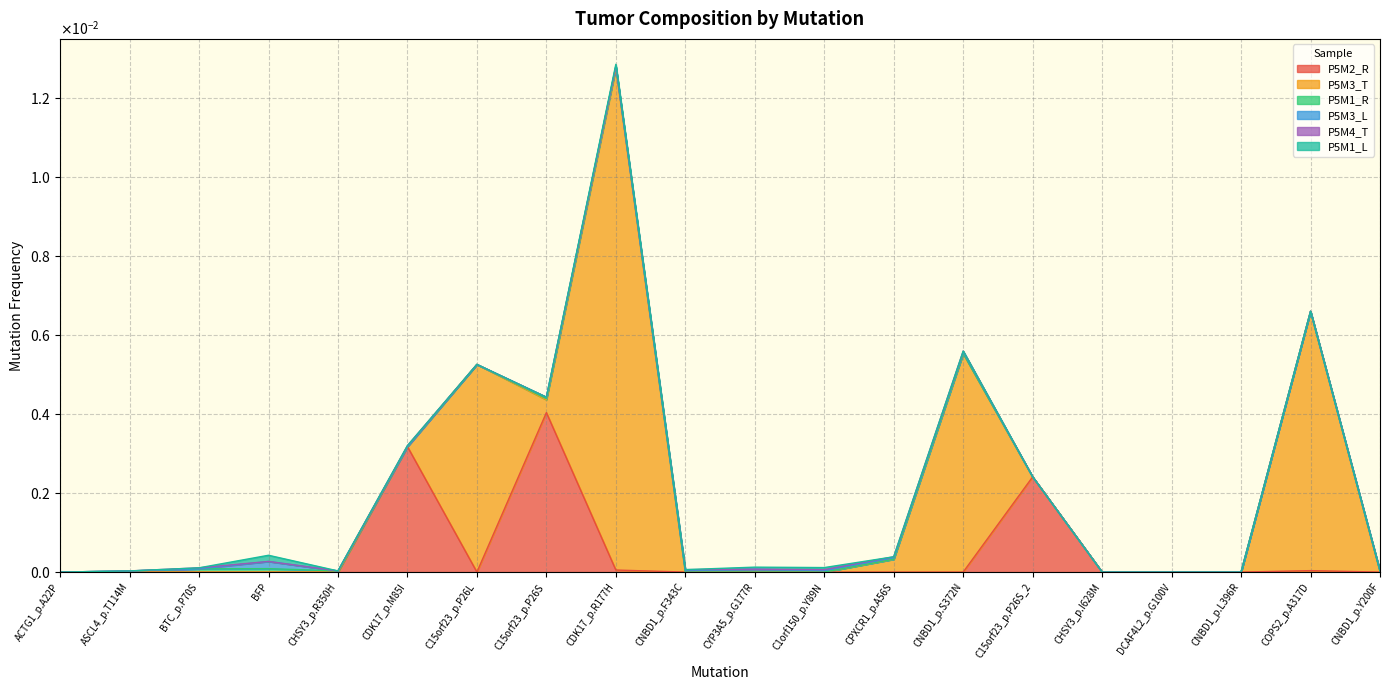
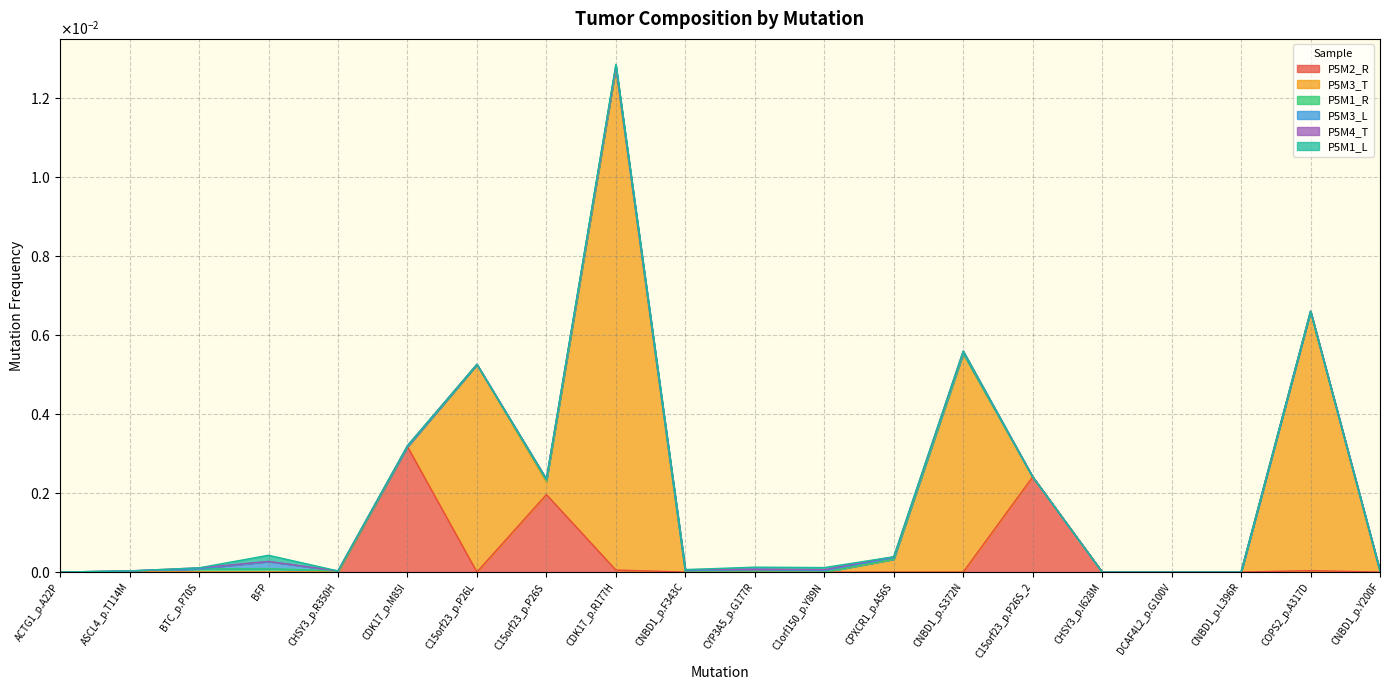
P5M2_R, C15orf23_p.P26S: 0.0040 -> 0.0020
